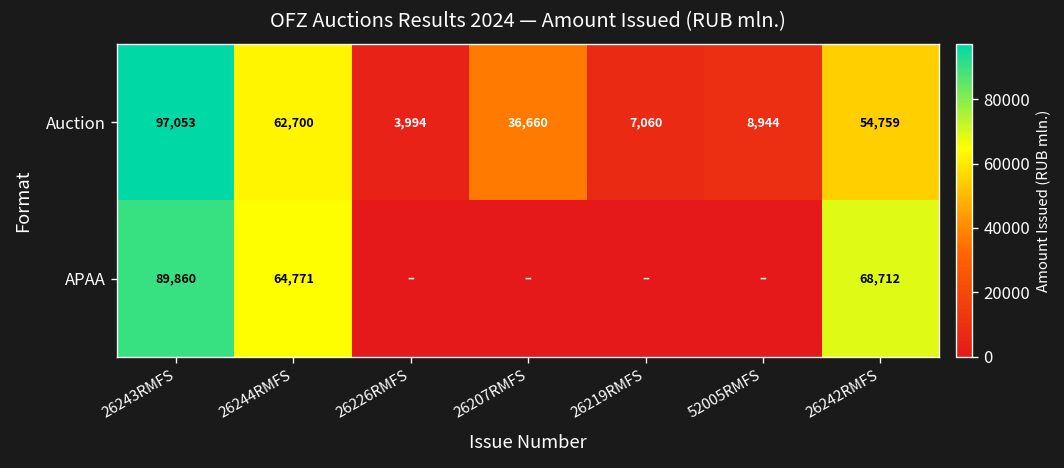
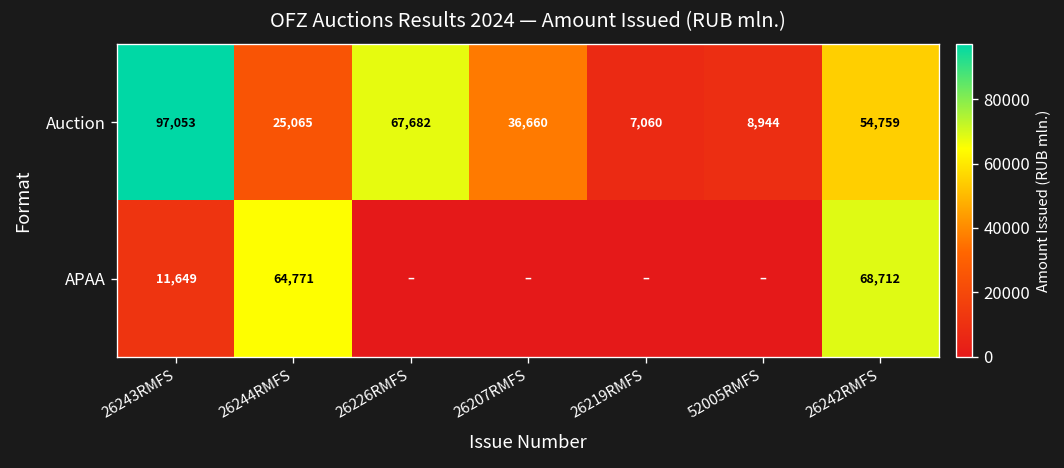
Auction, 26244RMFS: 62,700 -> 25,065
Auction, 26226RMFS: 3,994 -> 67,682
APAA, 26243RMFS: 89,860 -> 11,649
